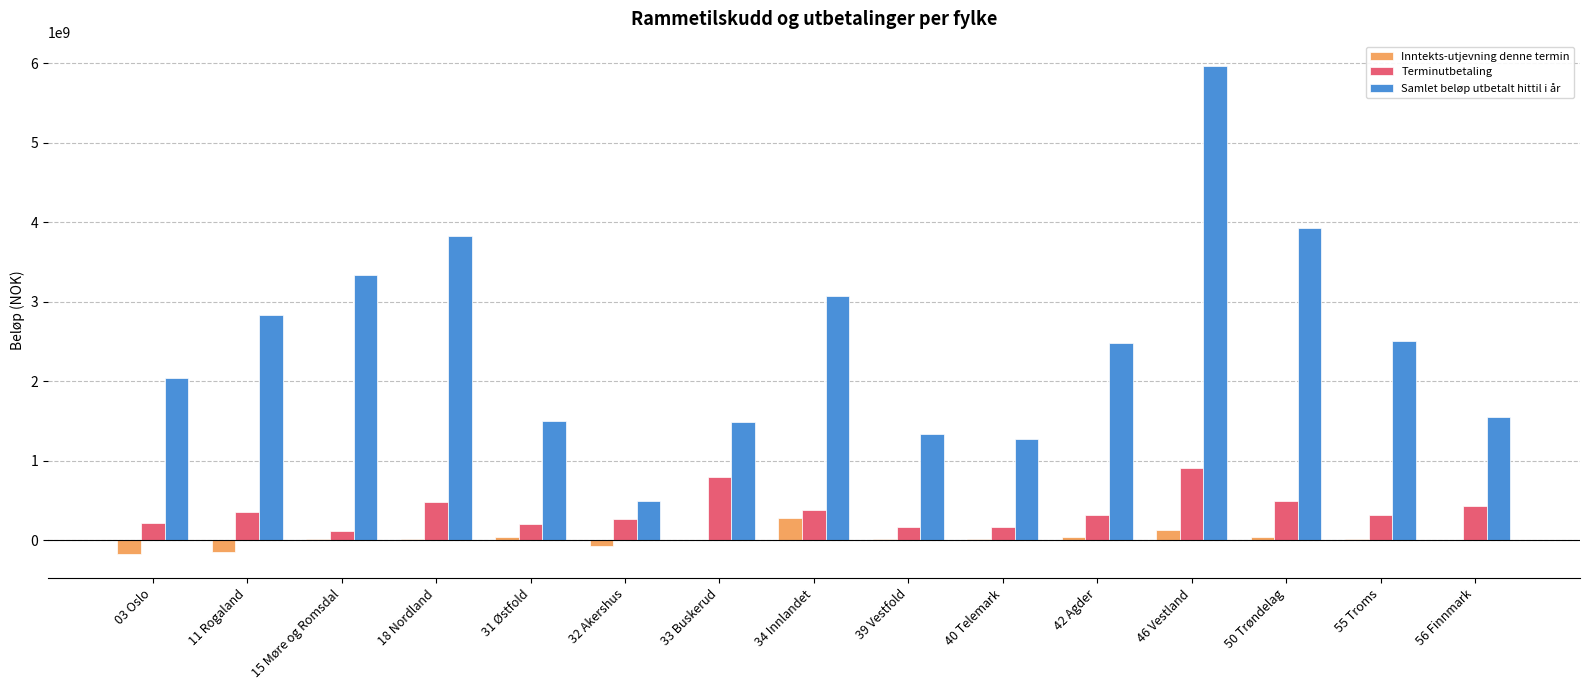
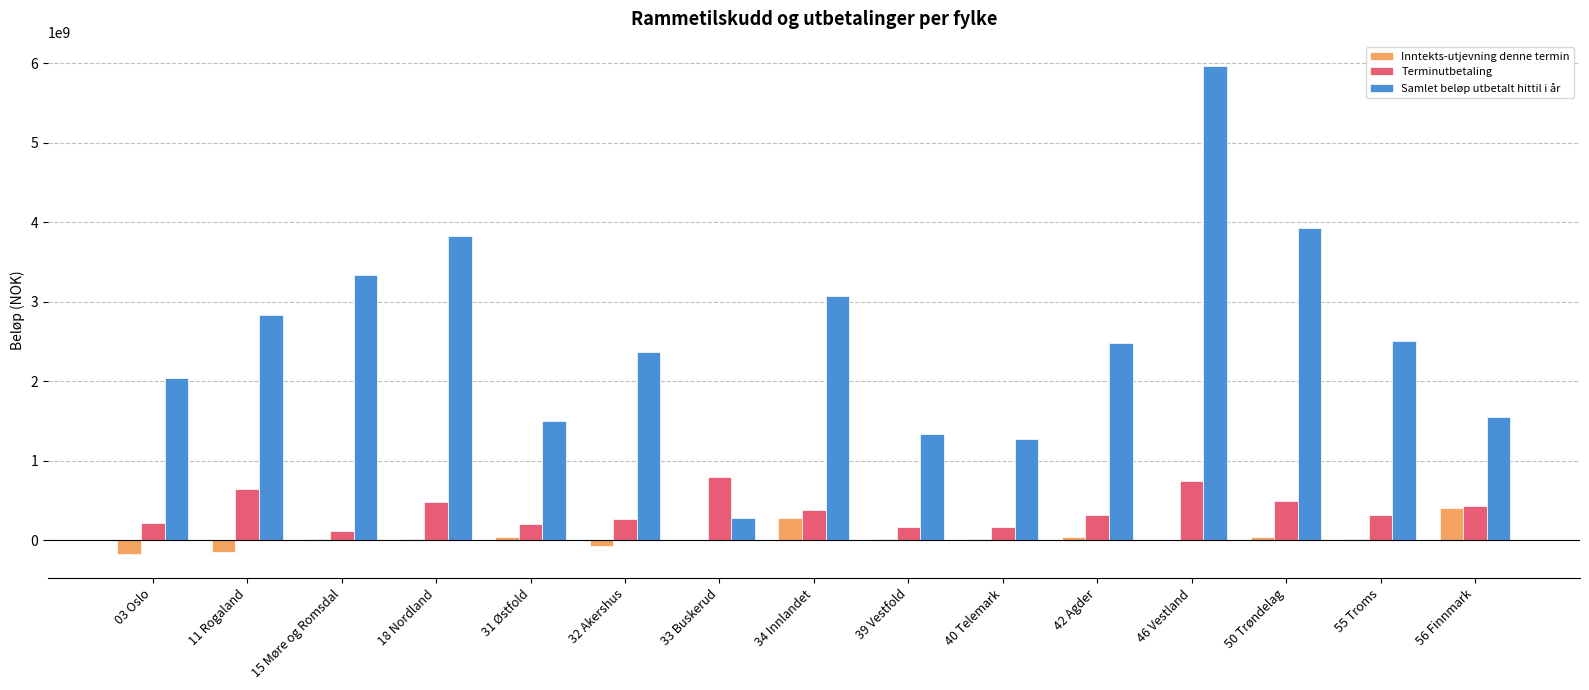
Terminutbetaling, 11 Rogaland: 400000000 -> 600000000
Samlet beløp utbetalt hittil i år, 32 Akershus: 500000000 -> 2400000000
Samlet beløp utbetalt hittil i år, 33 Buskerud: 1500000000 -> 300000000
Inntekts-utjevning denne termin, 46 Vestland: 100000000 -> 0
Terminutbetaling, 46 Vestland: 900000000 -> 700000000
Inntekts-utjevning denne termin, 56 Finnmark: 0 -> 400000000
